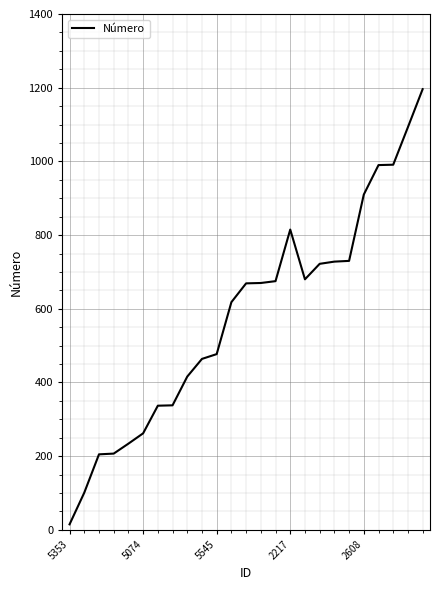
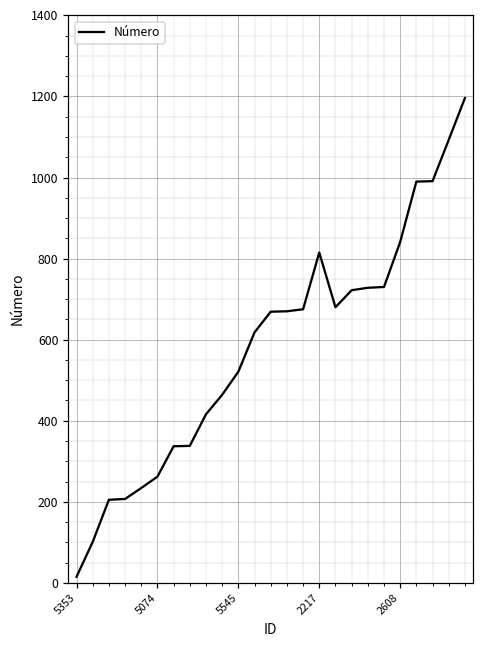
5545: 480 -> 520
2608: 910 -> 840
